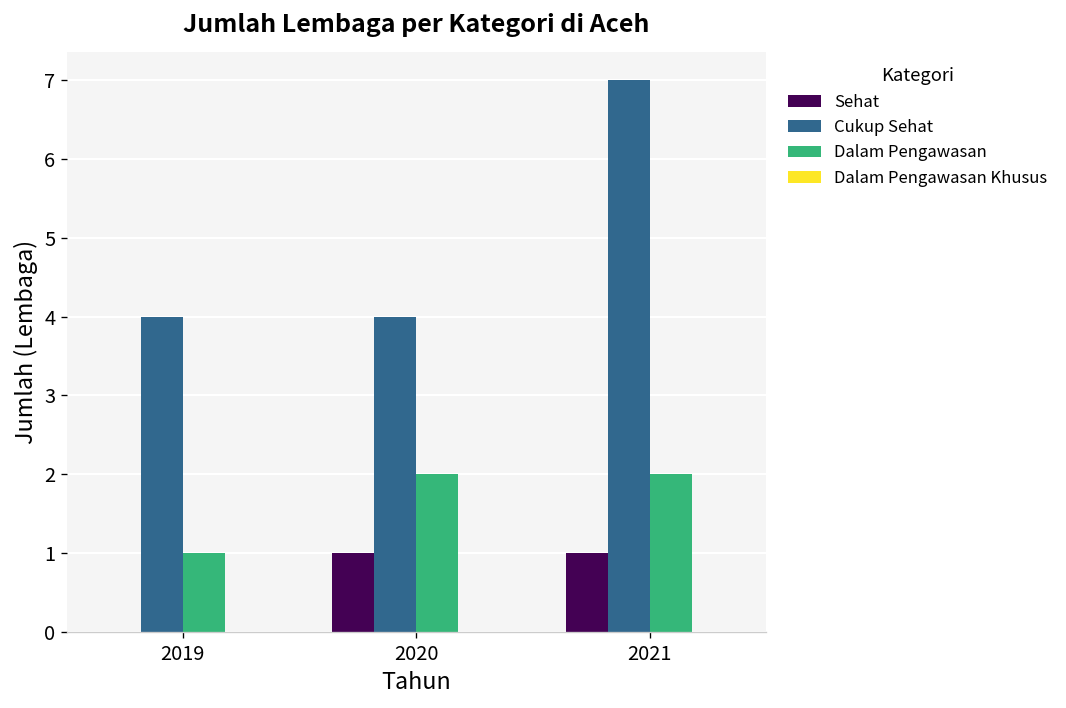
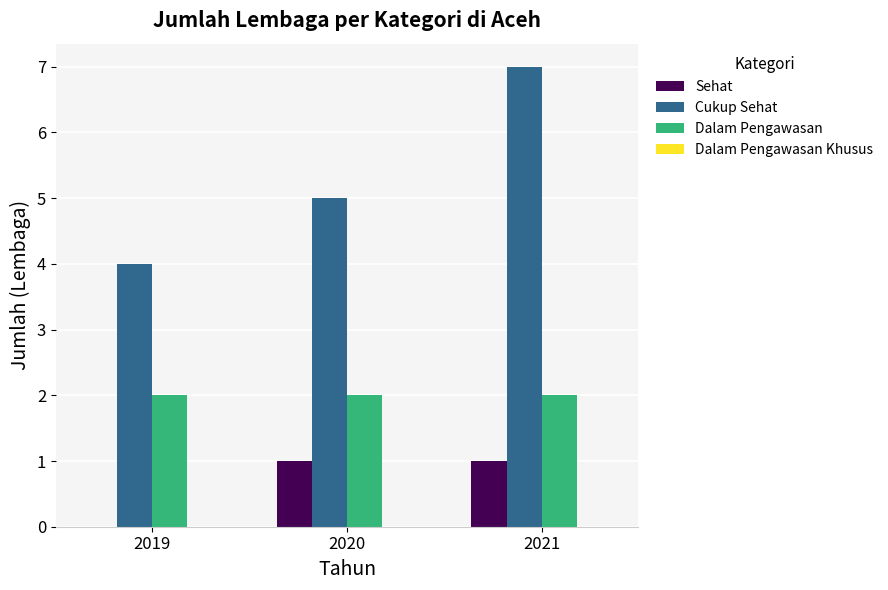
Dalam Pengawasan, 2019: 1 -> 2
Cukup Sehat, 2020: 4 -> 5
